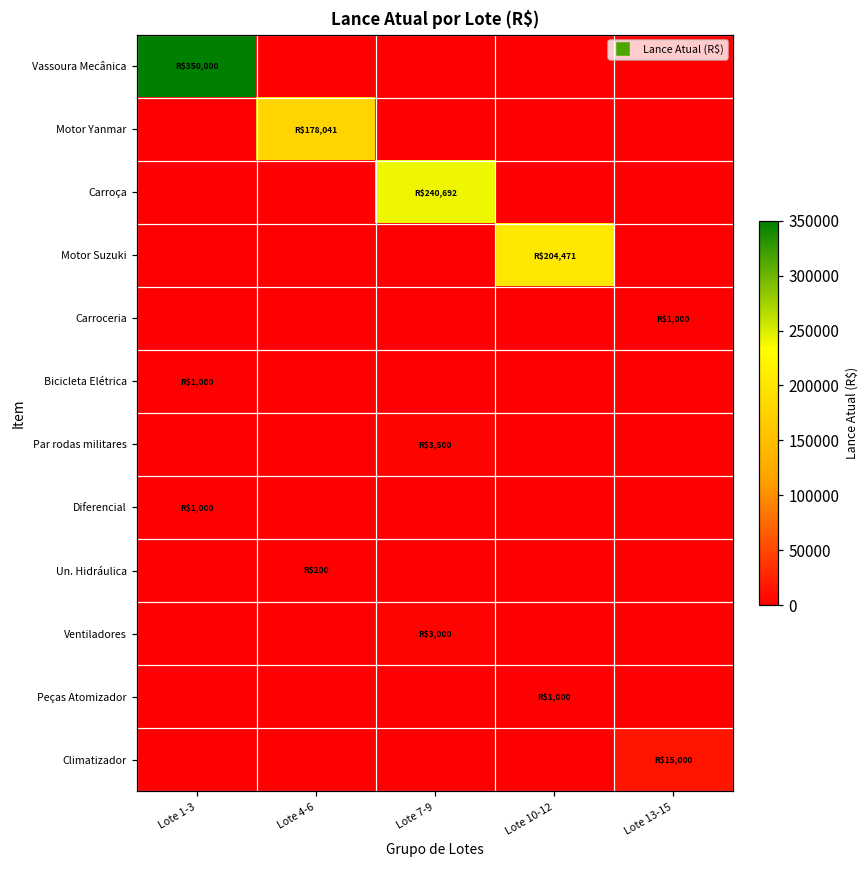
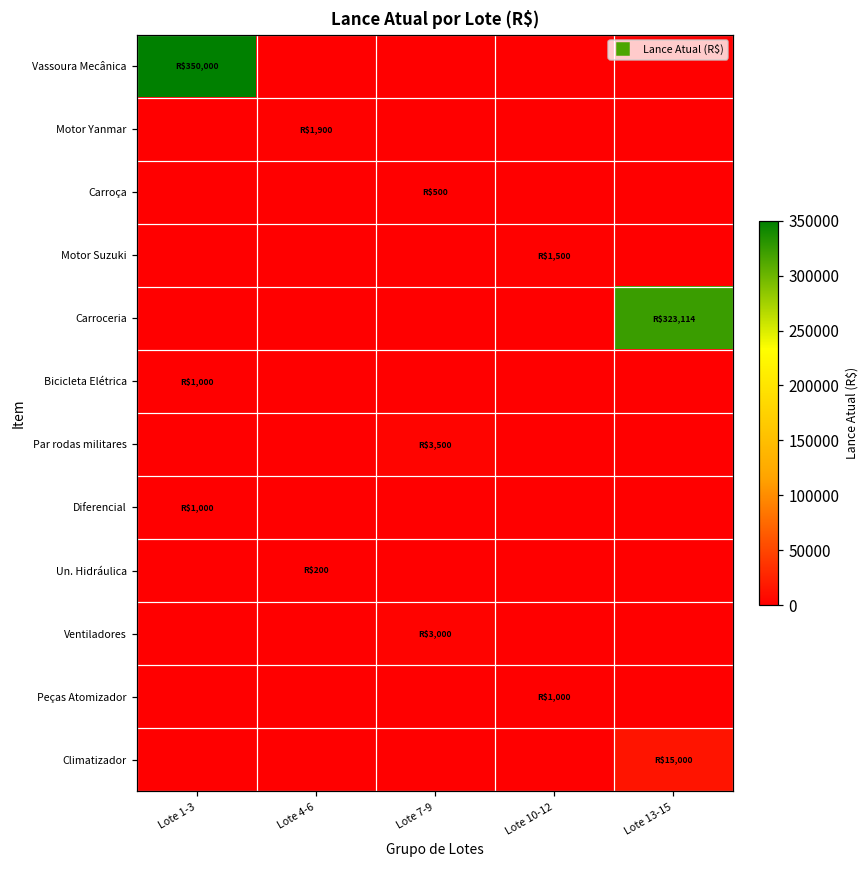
Motor Yanmar, Lote 4-6: $178,041 -> $1,900
Carroça, Lote 7-9: $240,692 -> $500
Motor Suzuki, Lote 10-12: $204,471 -> $1,500
Carroceria, Lote 13-15: $1,000 -> $323,114
